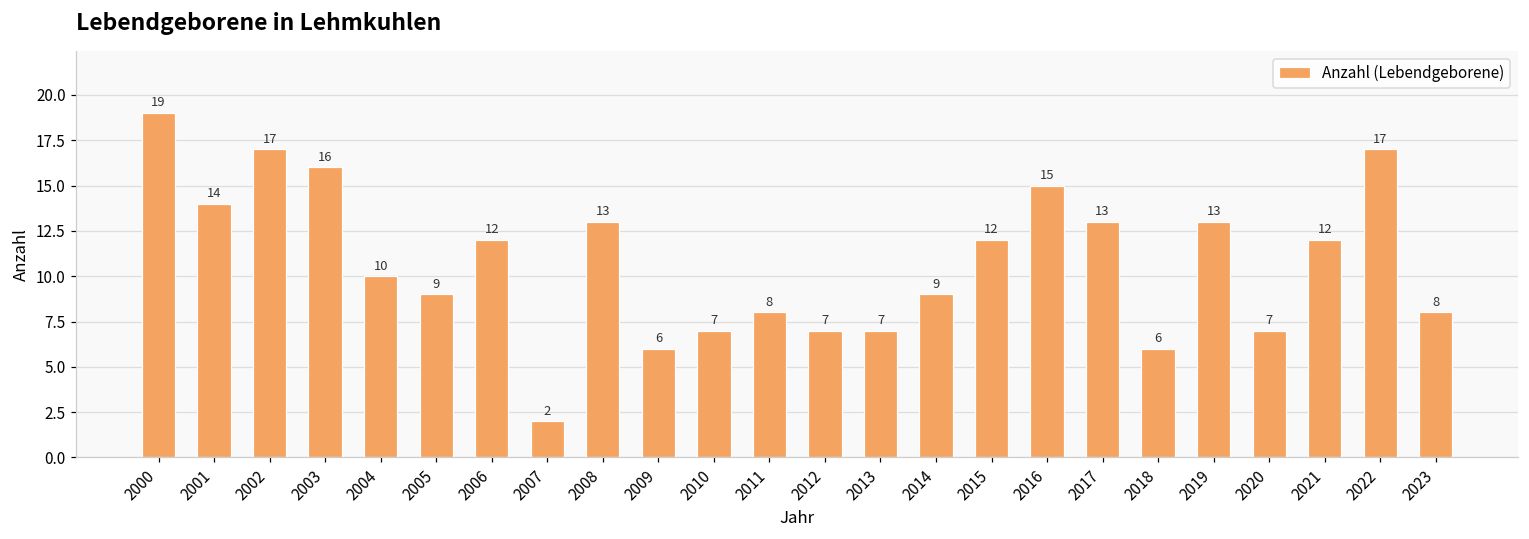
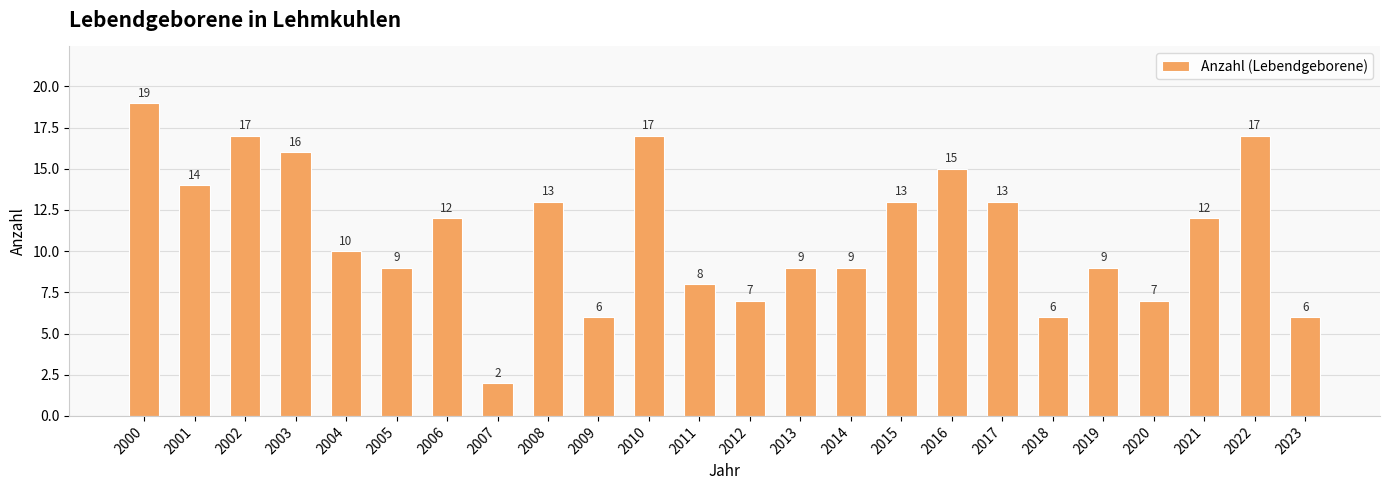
2010: 7 -> 17
2013: 7 -> 9
2015: 12 -> 13
2019: 13 -> 9
2023: 8 -> 6
